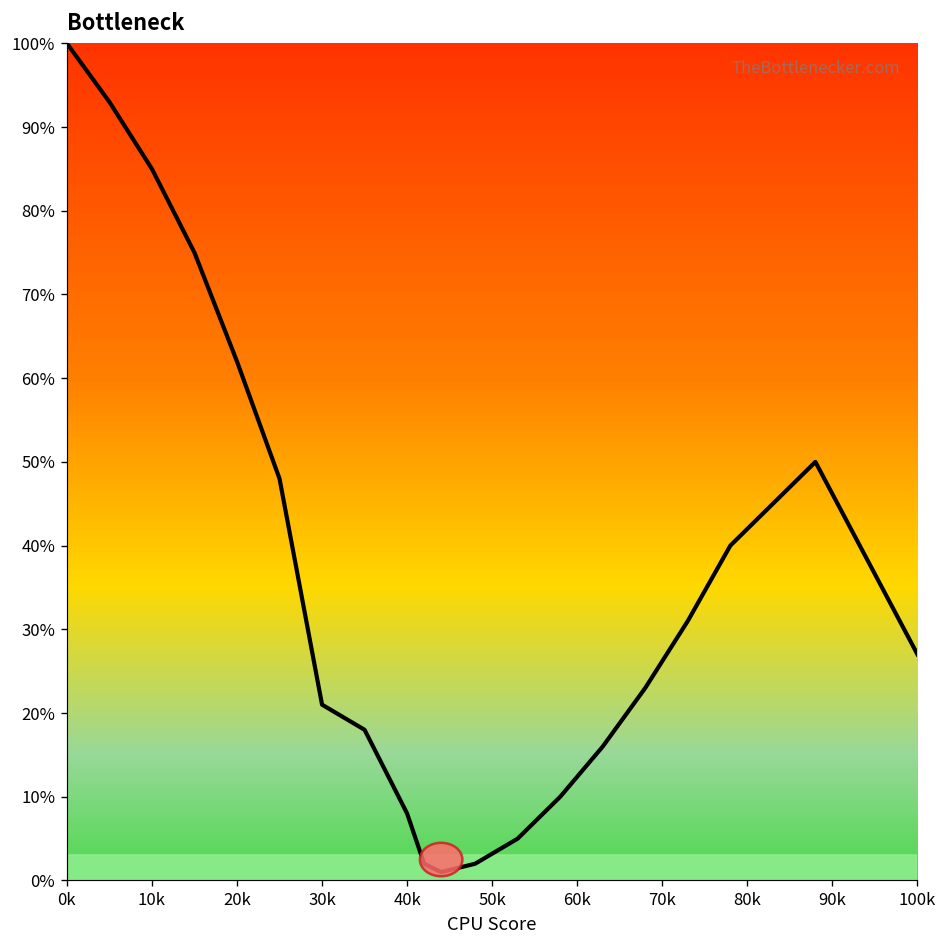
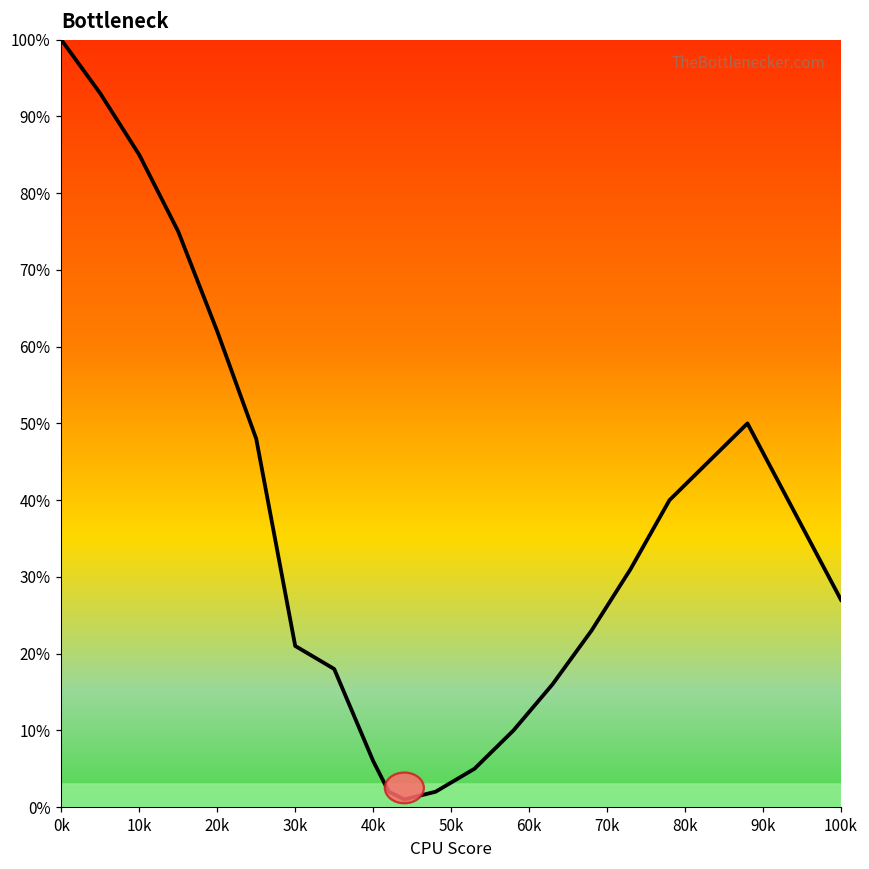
40k: 8% -> 6%
